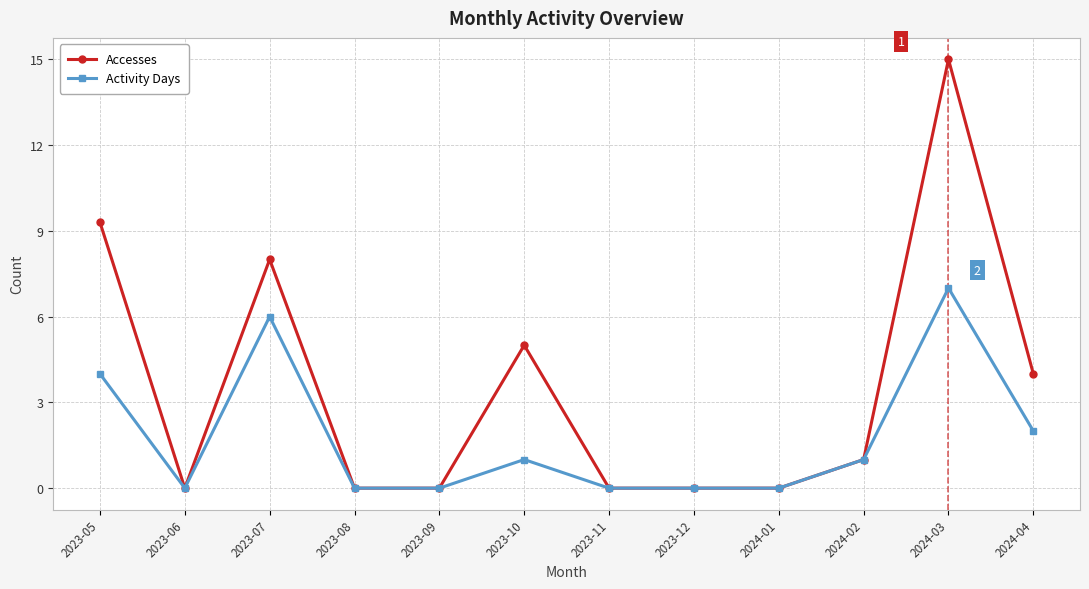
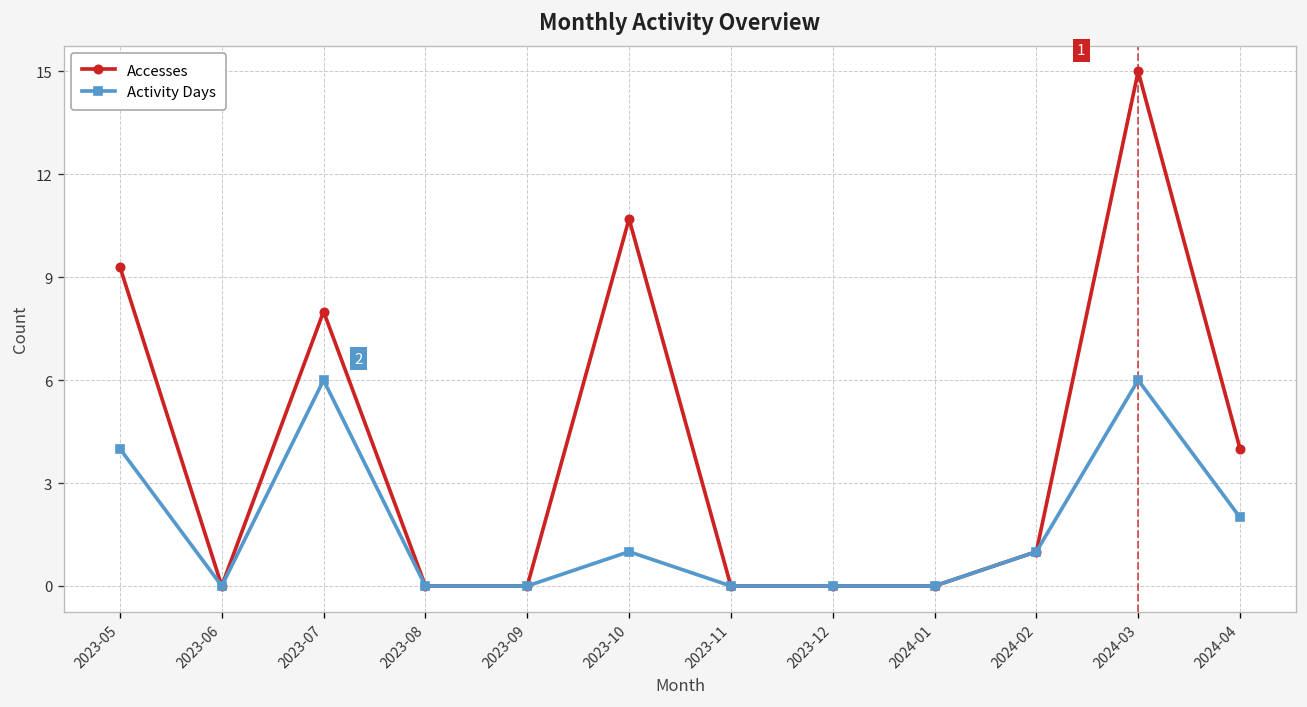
Accesses, 2023-10: 5.0 -> 10.7
Activity Days, 2024-03: 7 -> 6
